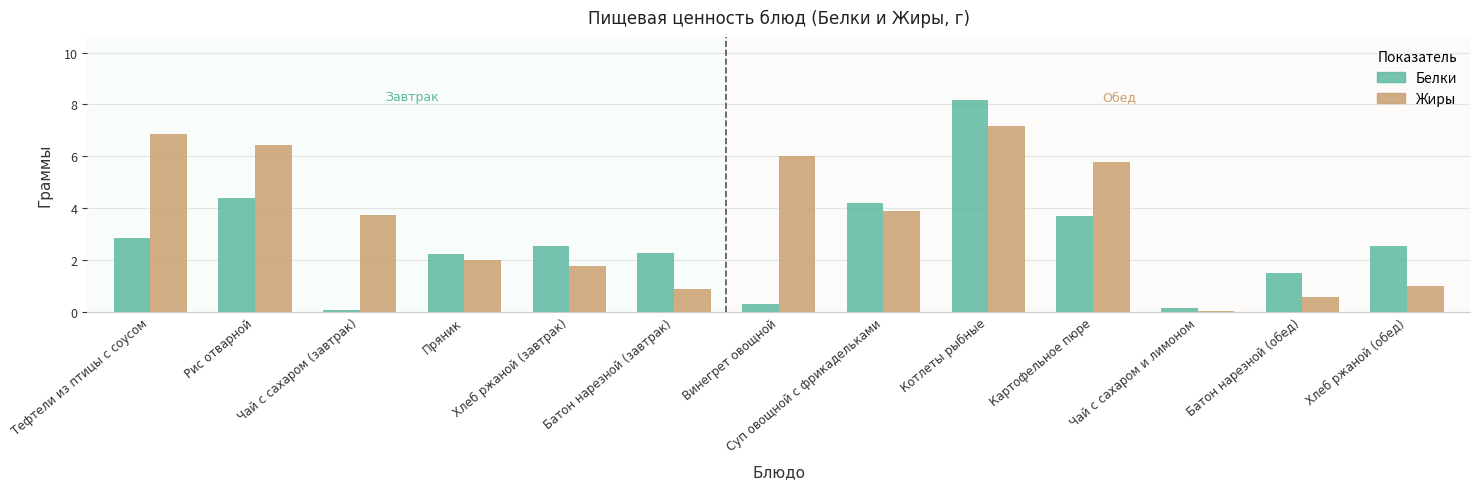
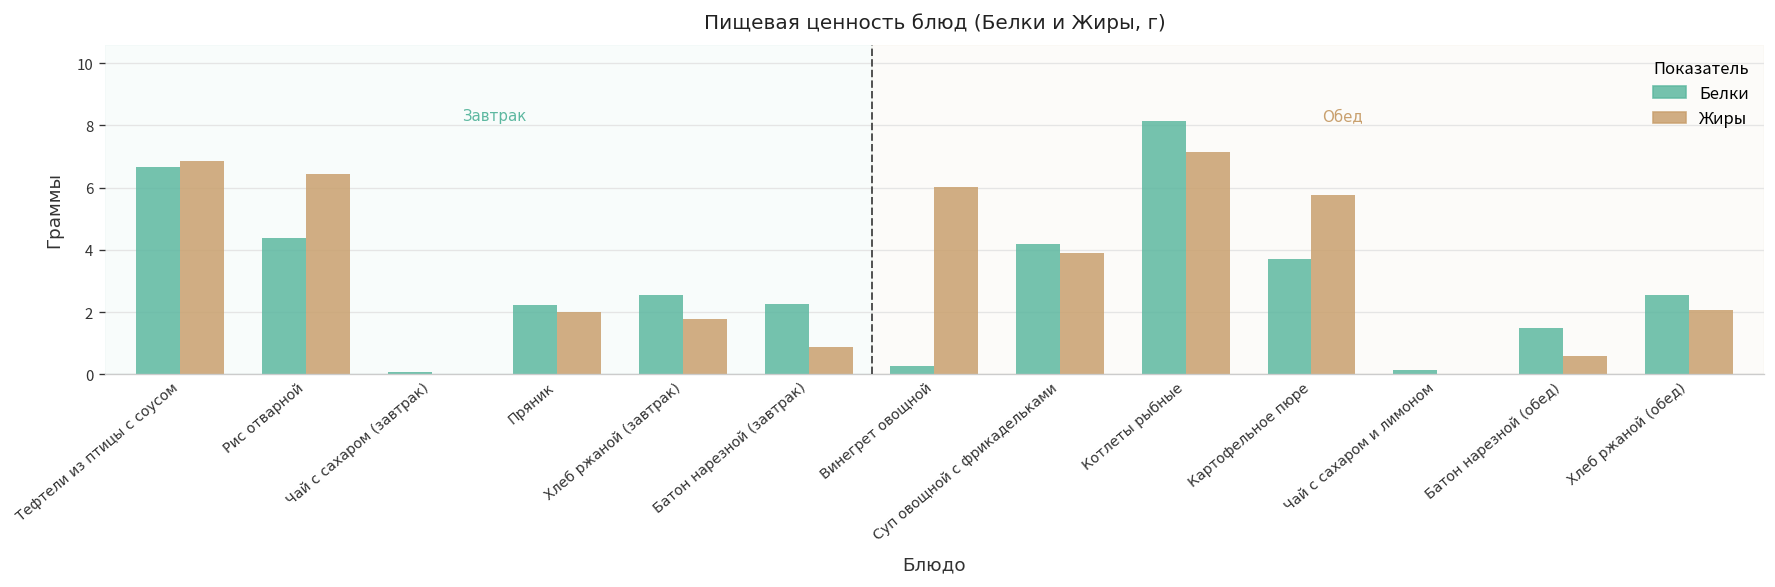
Белки, Тефтели из птицы с соусом: 2.8 -> 6.7
Жиры, Чай с сахаром (завтрак): 3.8 -> 0.0
Жиры, Хлеб ржаной (обед): 1.0 -> 2.1
